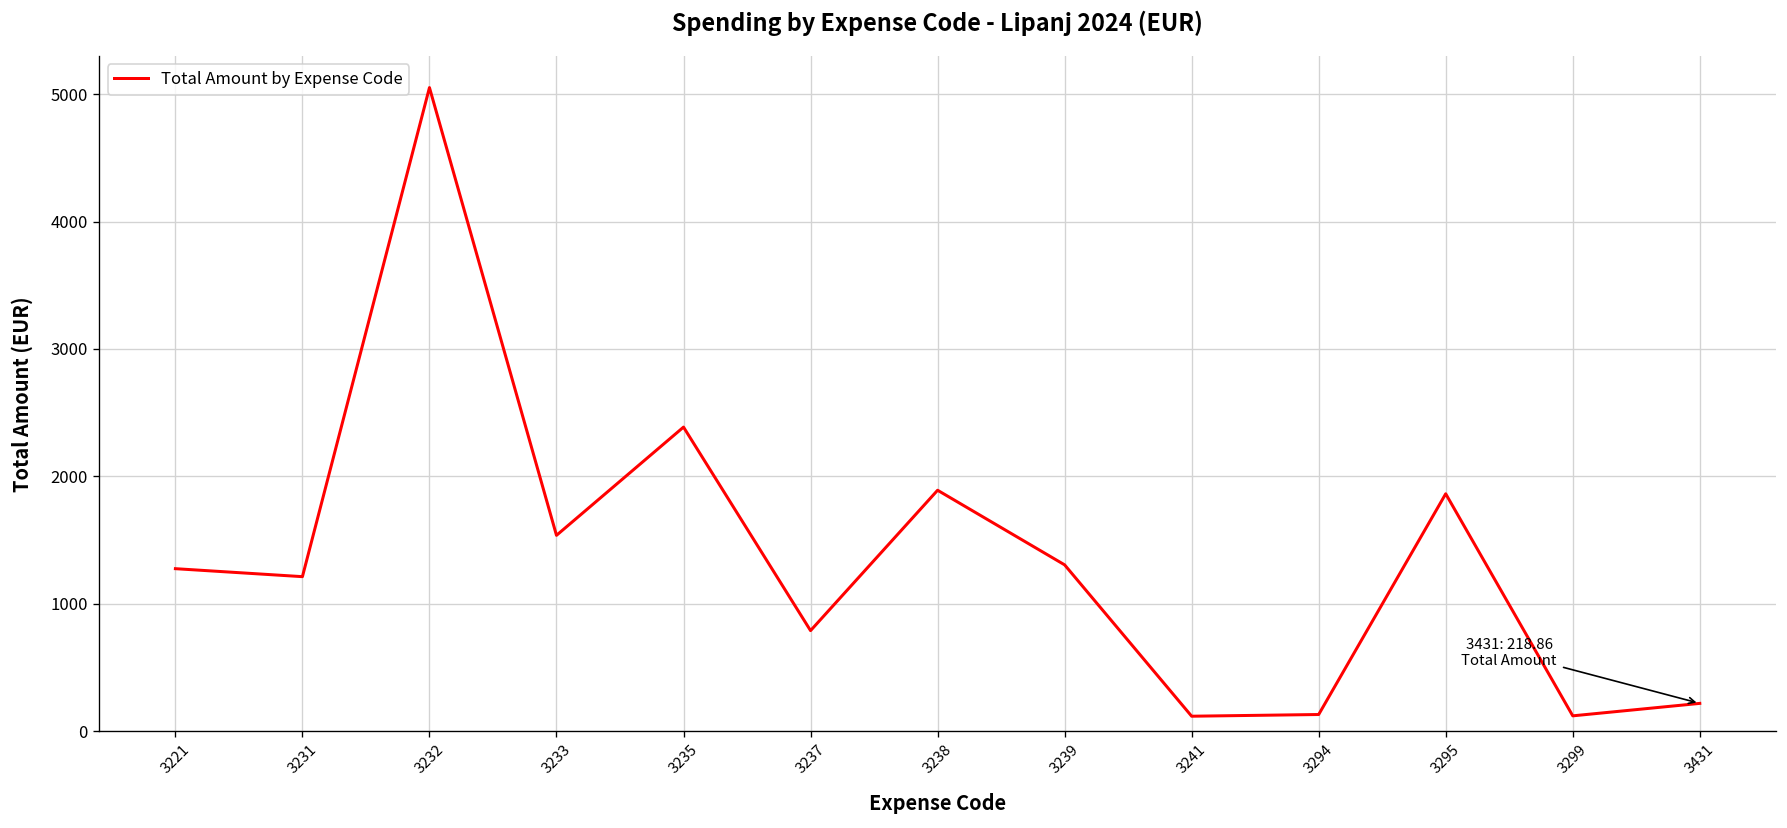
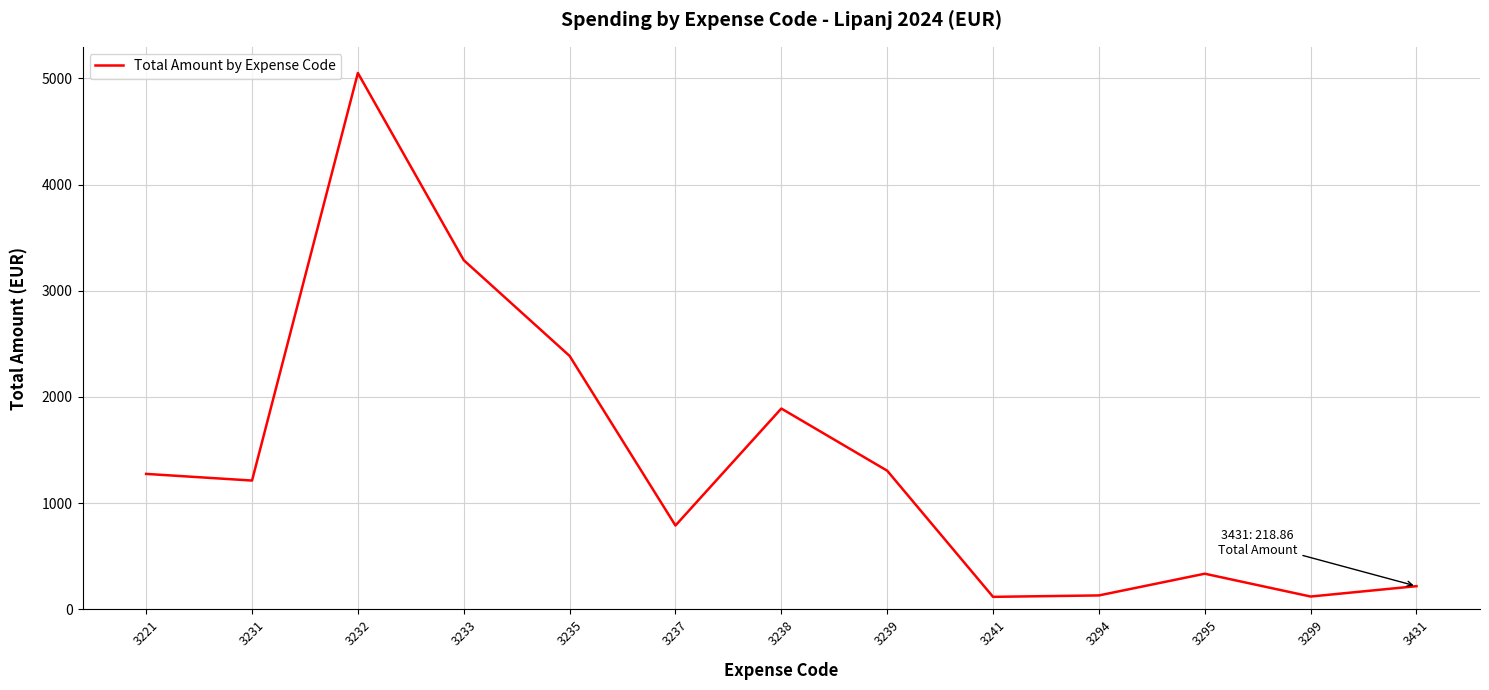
3233: 1540 -> 3290
3295: 1860 -> 340
